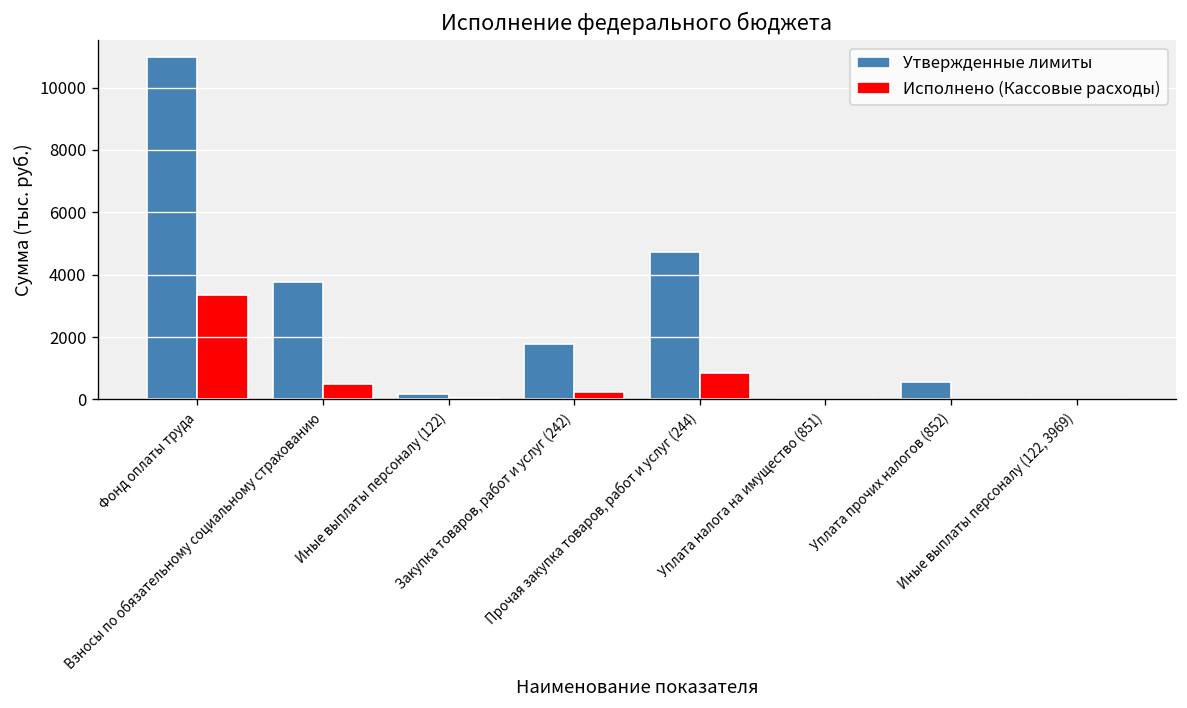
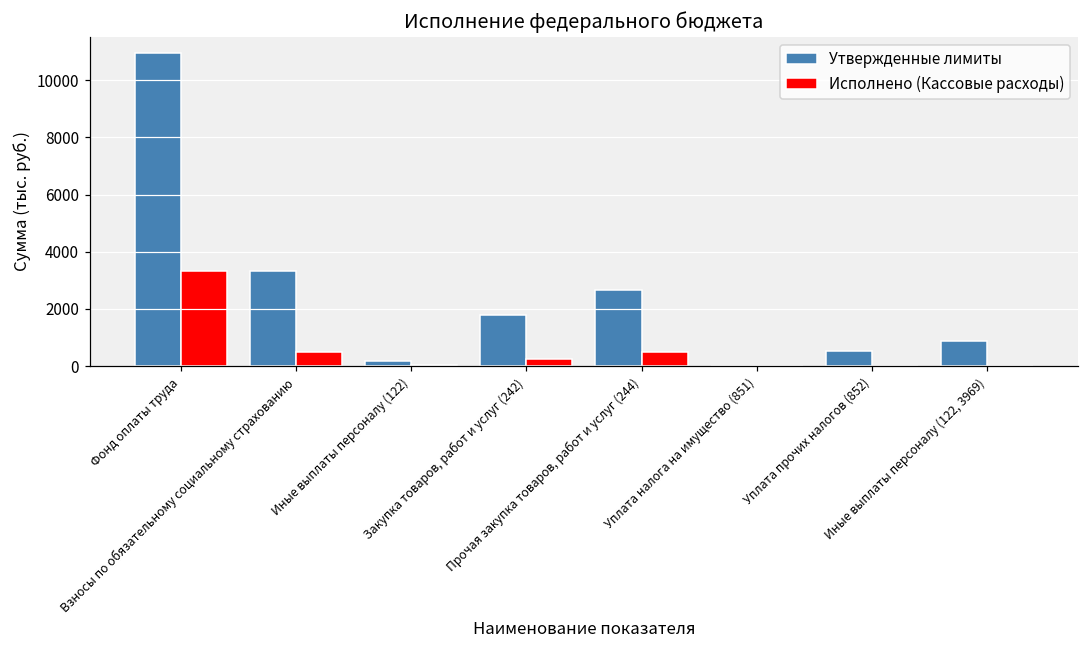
Утвержденные лимиты, Взносы по обязательному социальному страхованию: 3800 -> 3300
Утвержденные лимиты, Прочая закупка товаров, работ и услуг (244): 4700 -> 2700
Исполнено (Кассовые расходы), Прочая закупка товаров, работ и услуг (244): 800 -> 500
Утвержденные лимиты, Иные выплаты персоналу (122, 3969): 0 -> 900
